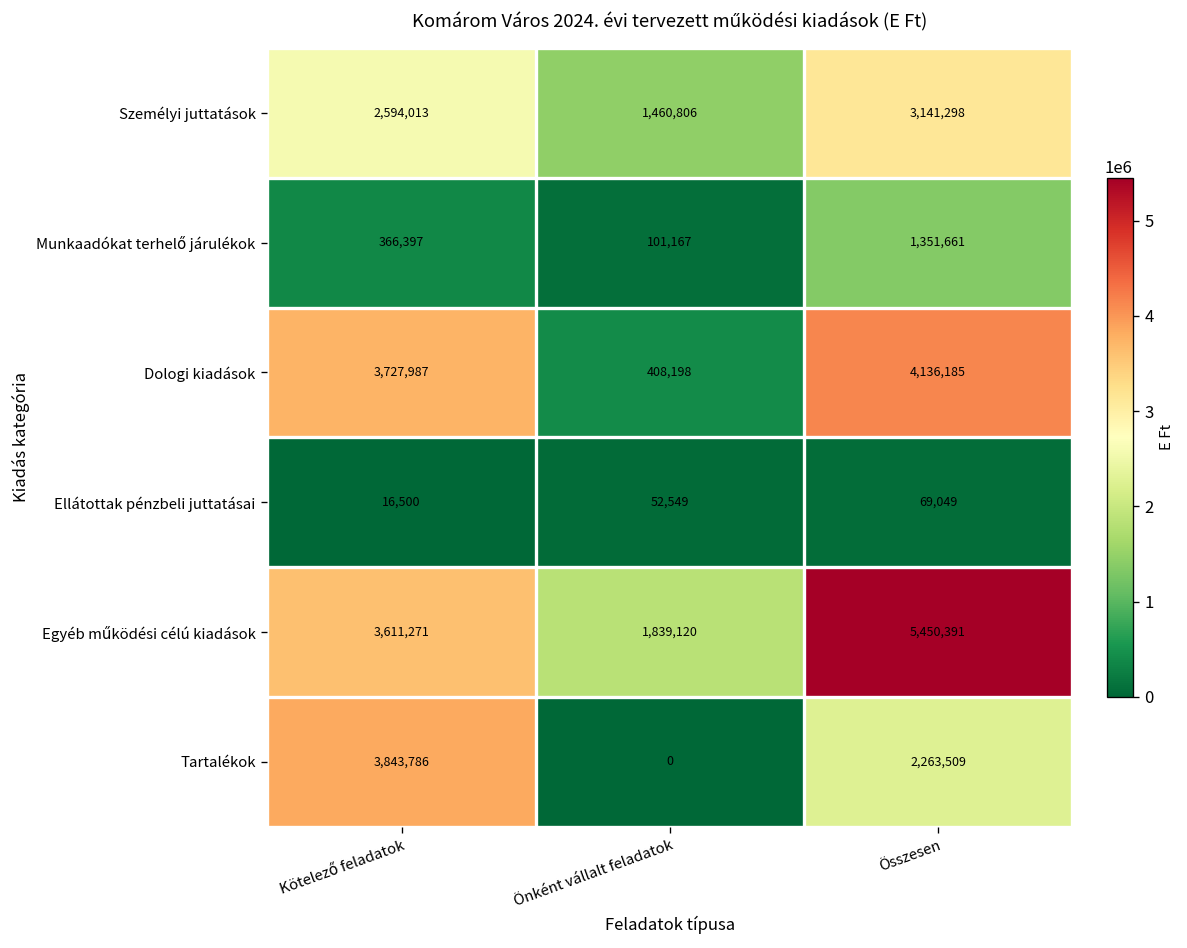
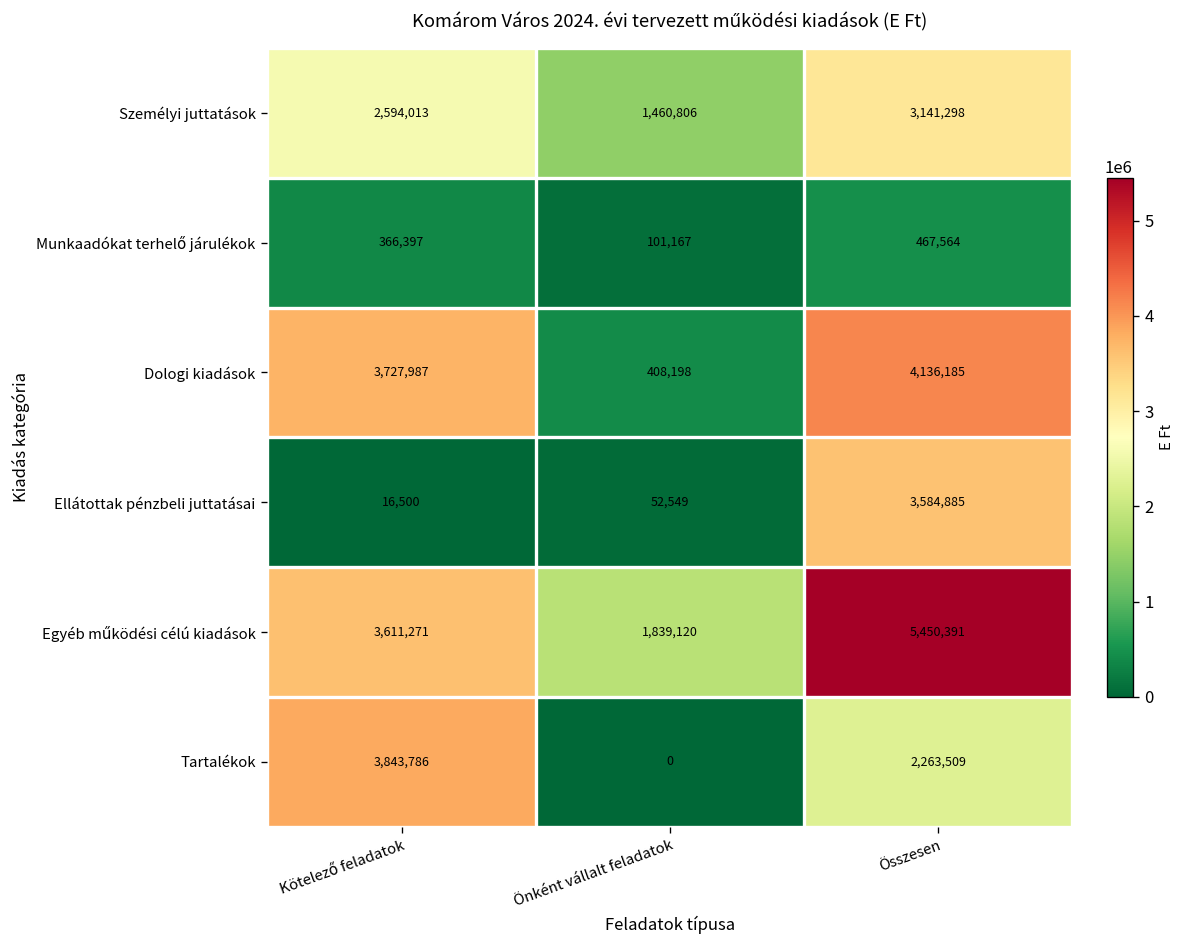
Munkaadókat terhelő járulékok, Összesen: 1,351,661 -> 467,564
Ellátottak pénzbeli juttatásai, Összesen: 69,049 -> 3,584,885
